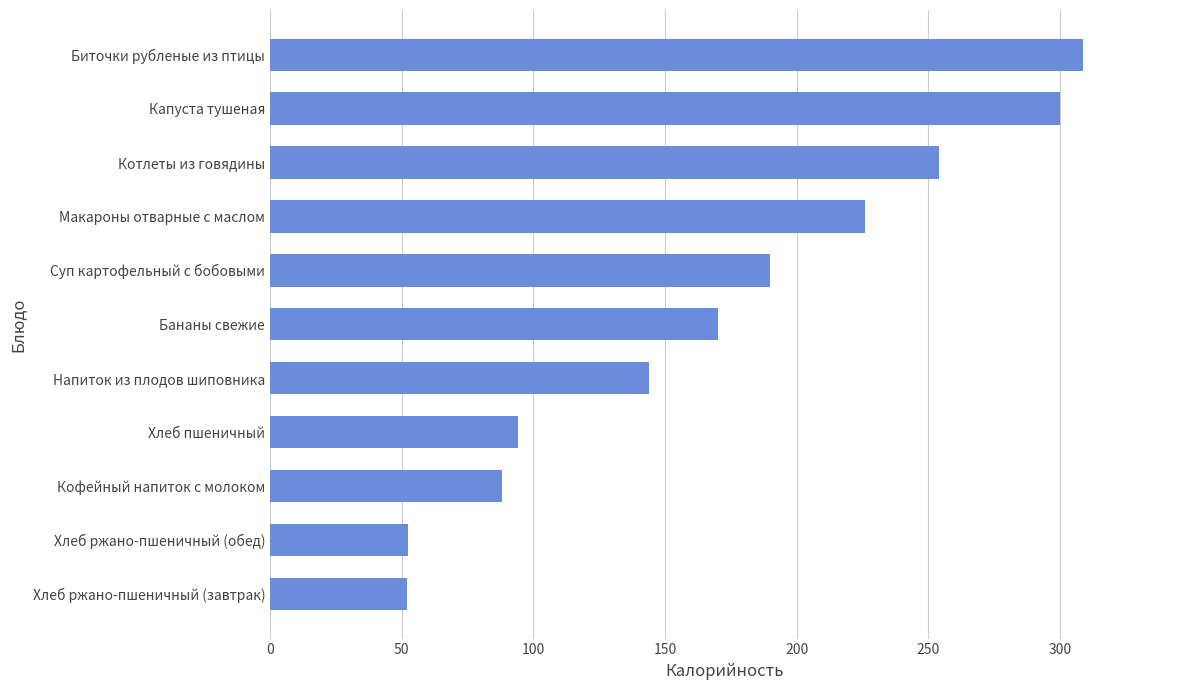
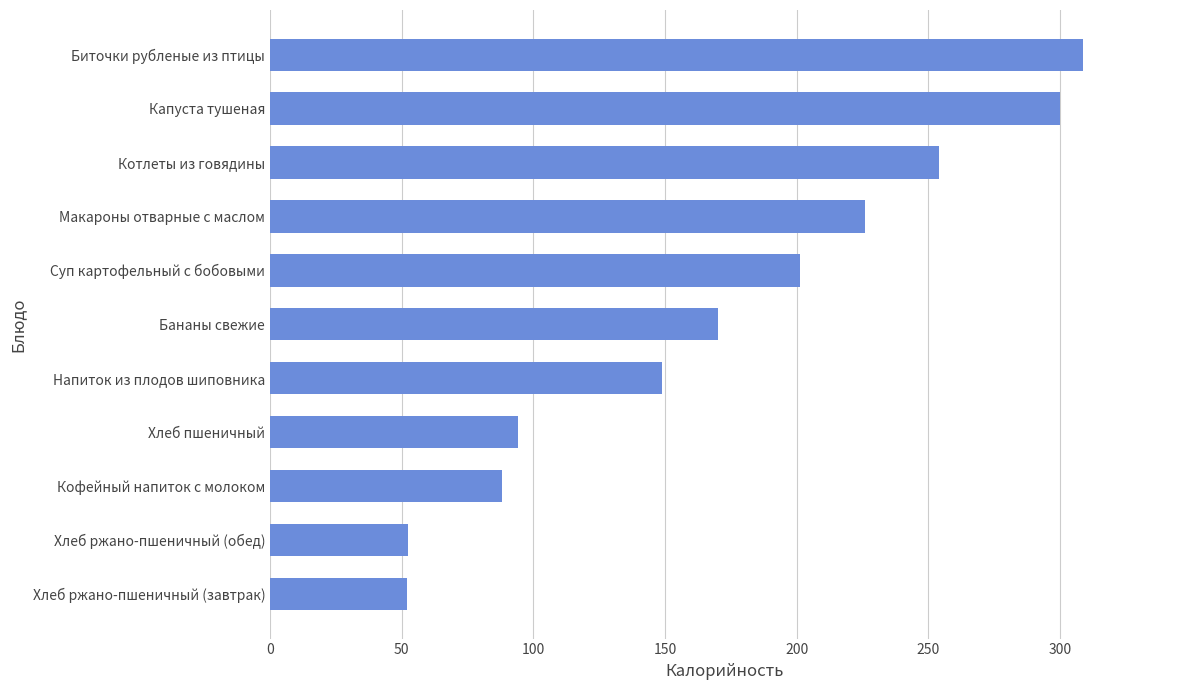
Суп картофельный с бобовыми: 190 -> 201
Напиток из плодов шиповника: 144 -> 149
